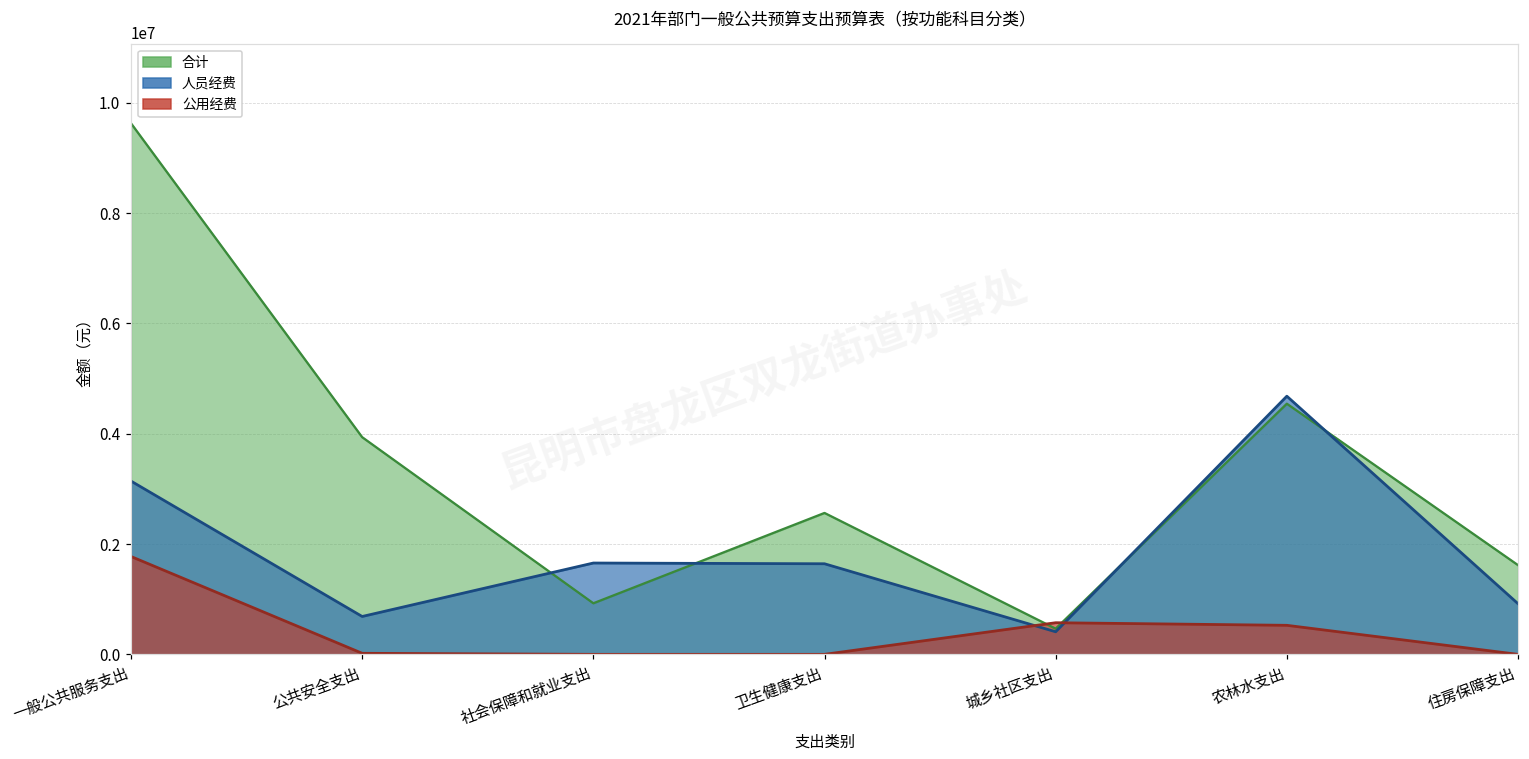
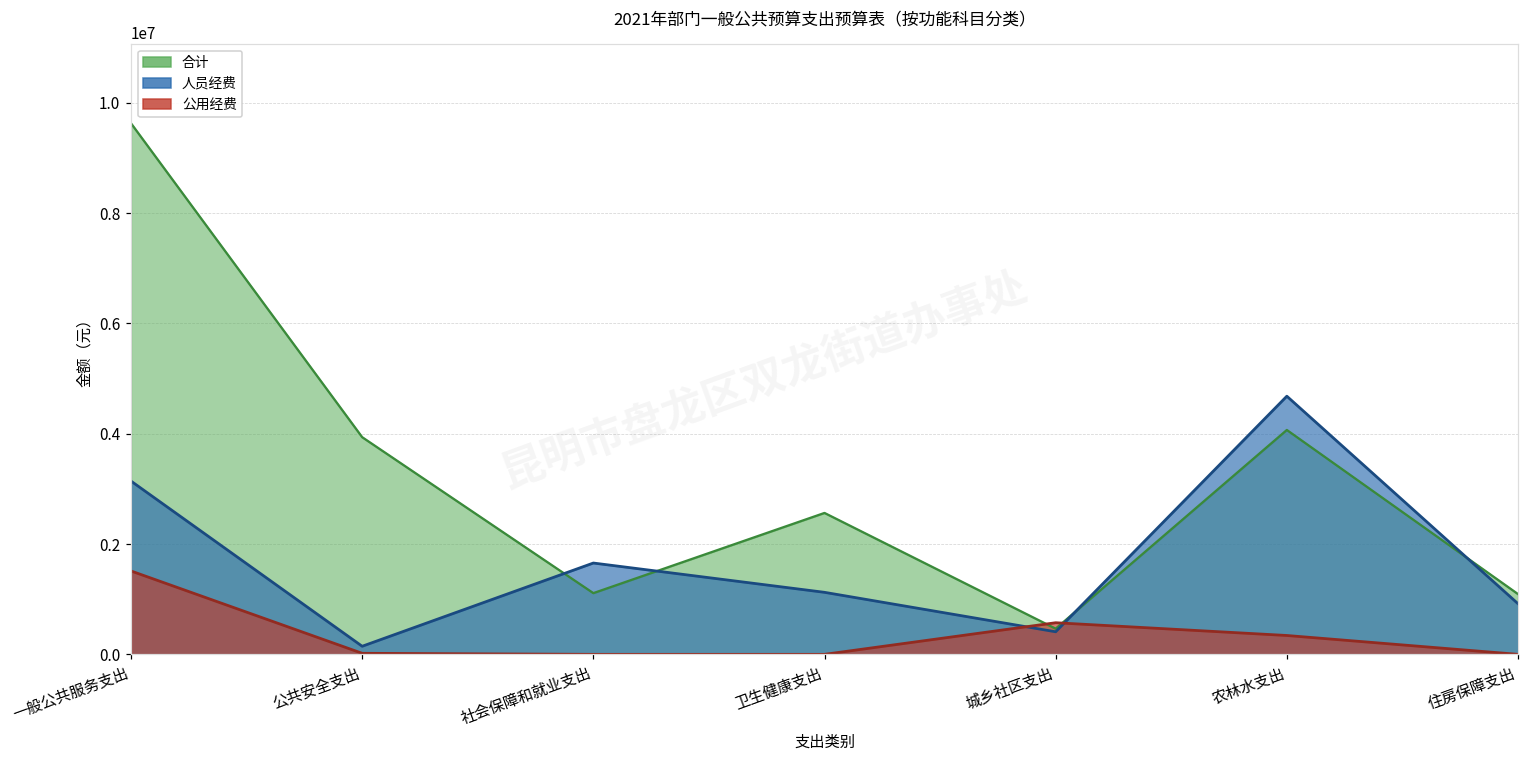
公用经费, 一般公共服务支出: 1800000 -> 1500000
人员经费, 公共安全支出: 700000 -> 100000
合计, 社会保障和就业支出: 900000 -> 1100000
人员经费, 卫生健康支出: 1600000 -> 1100000
合计, 农林水支出: 4500000 -> 4100000
公用经费, 农林水支出: 500000 -> 300000
合计, 住房保障支出: 1600000 -> 1100000
